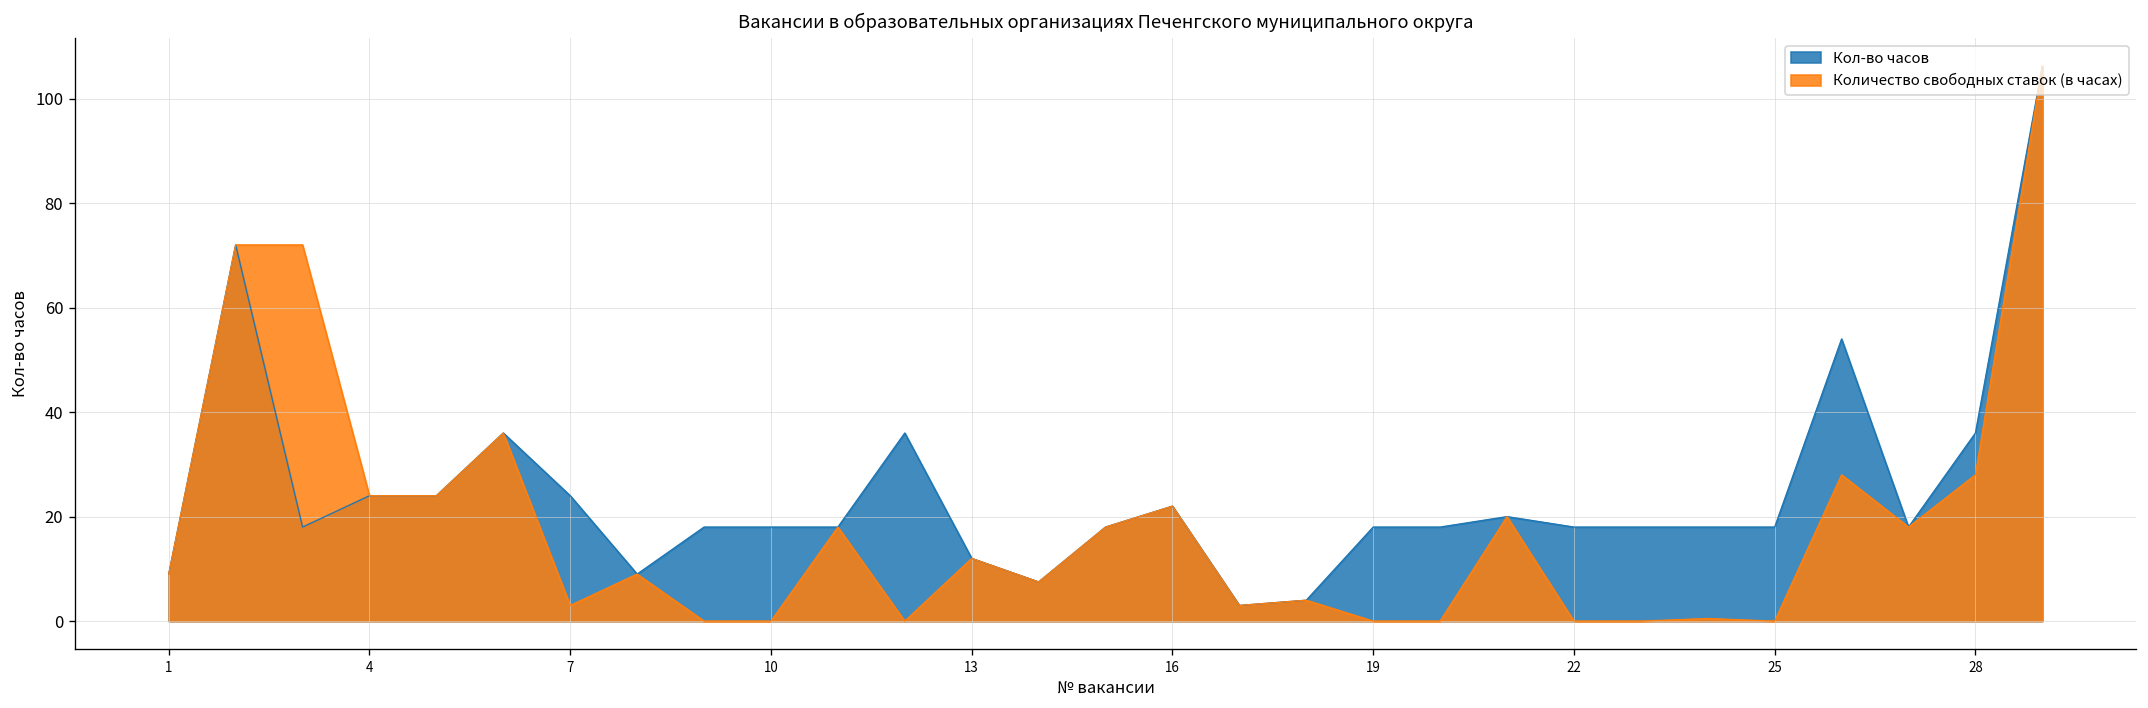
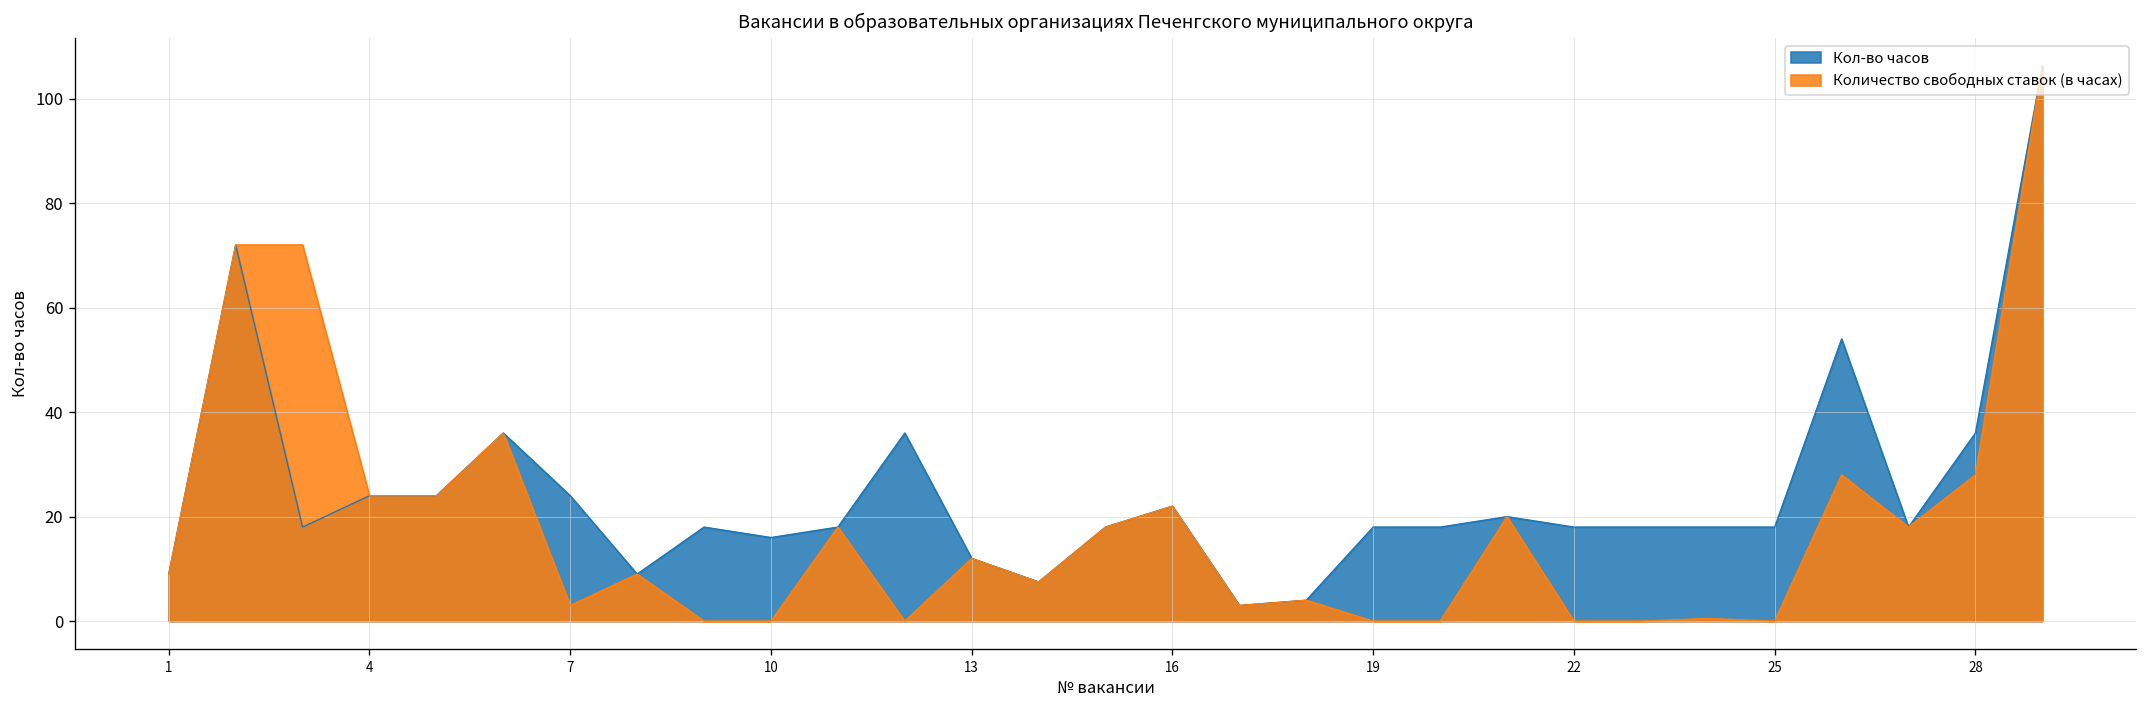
Кол-во часов, 10: 18 -> 16
